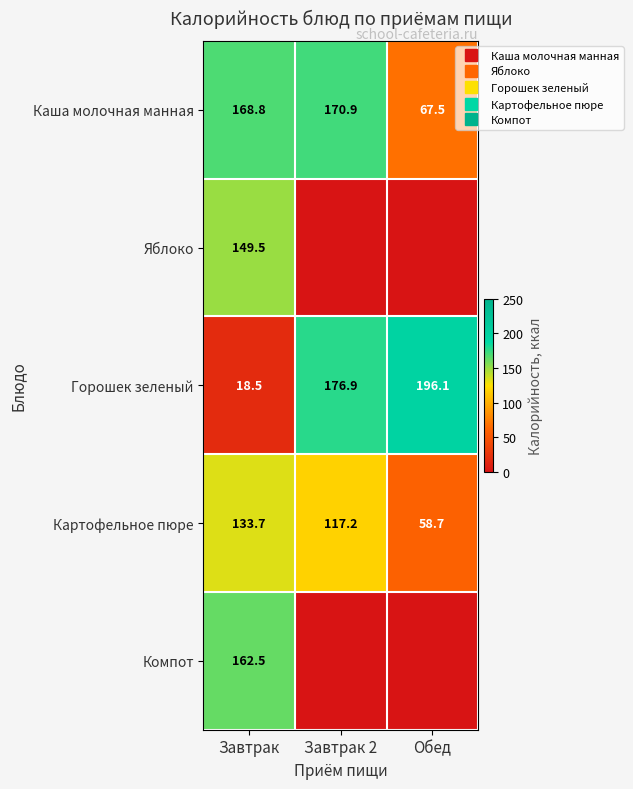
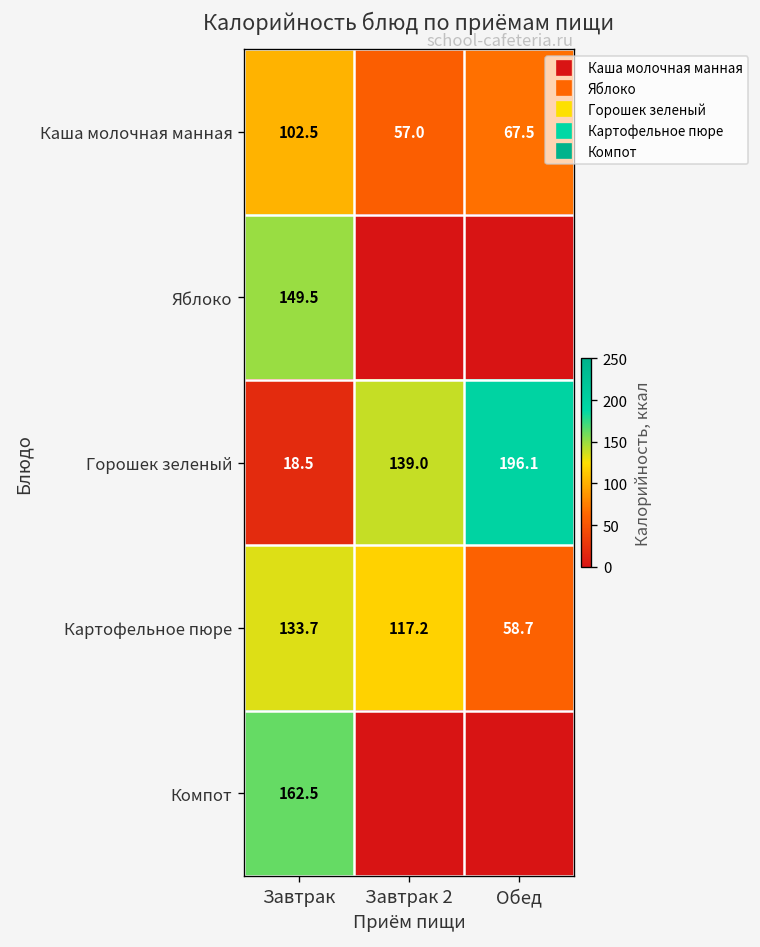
Каша молочная манная, Завтрак: 168.8 -> 102.5
Каша молочная манная, Завтрак 2: 170.9 -> 57.0
Горошек зеленый, Завтрак 2: 176.9 -> 139.0
